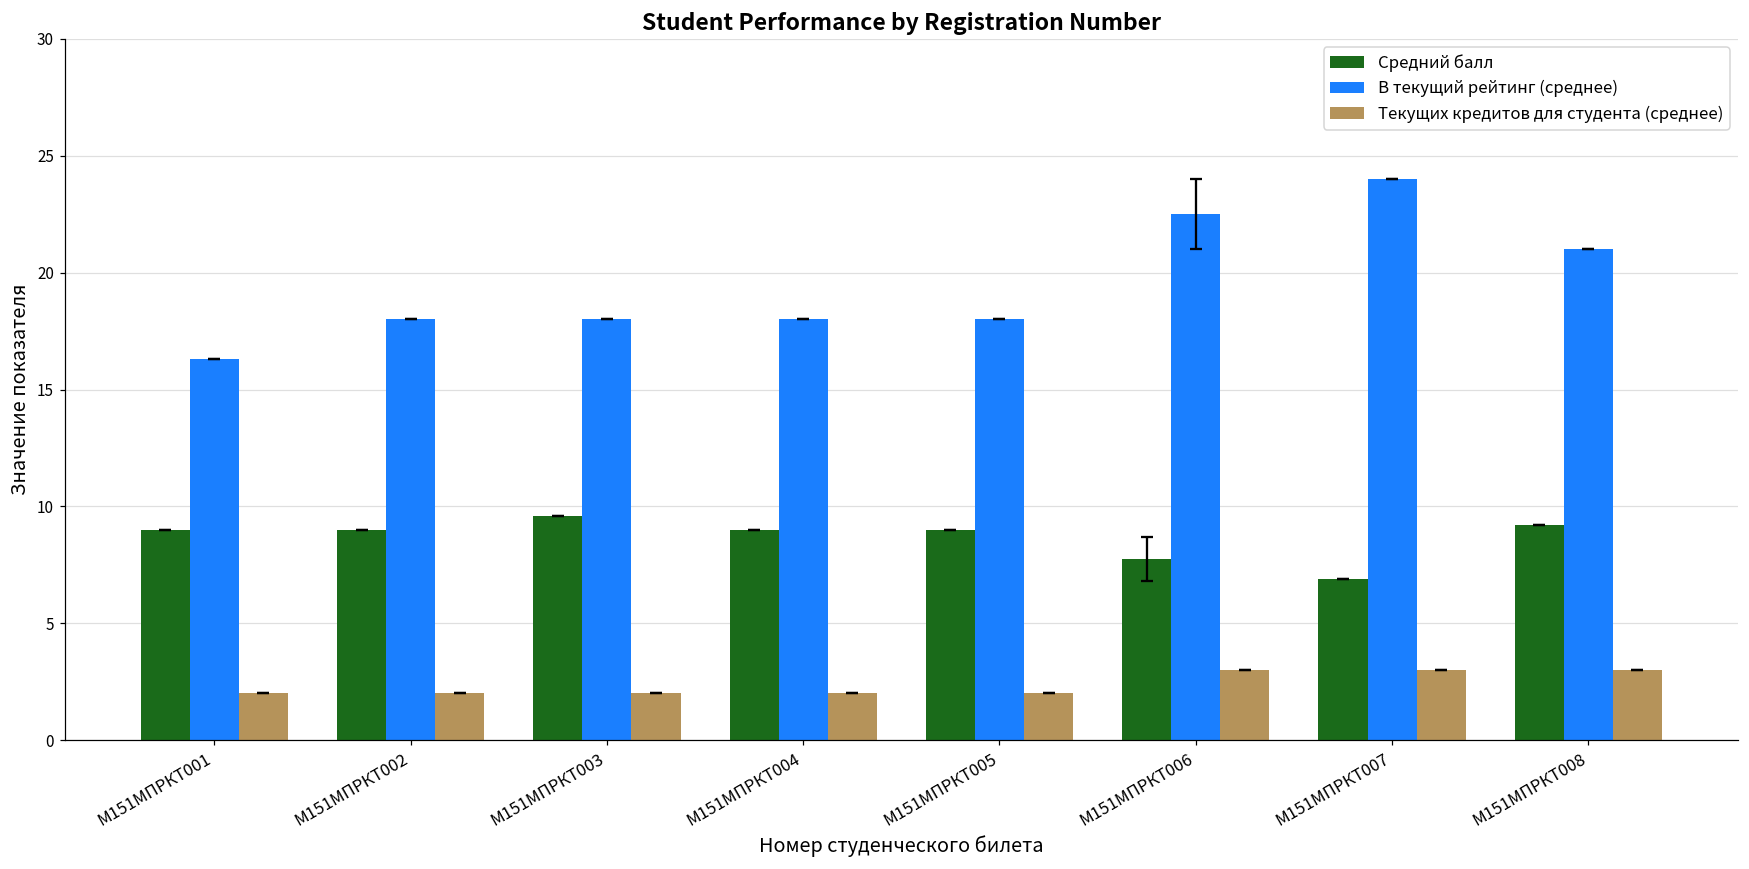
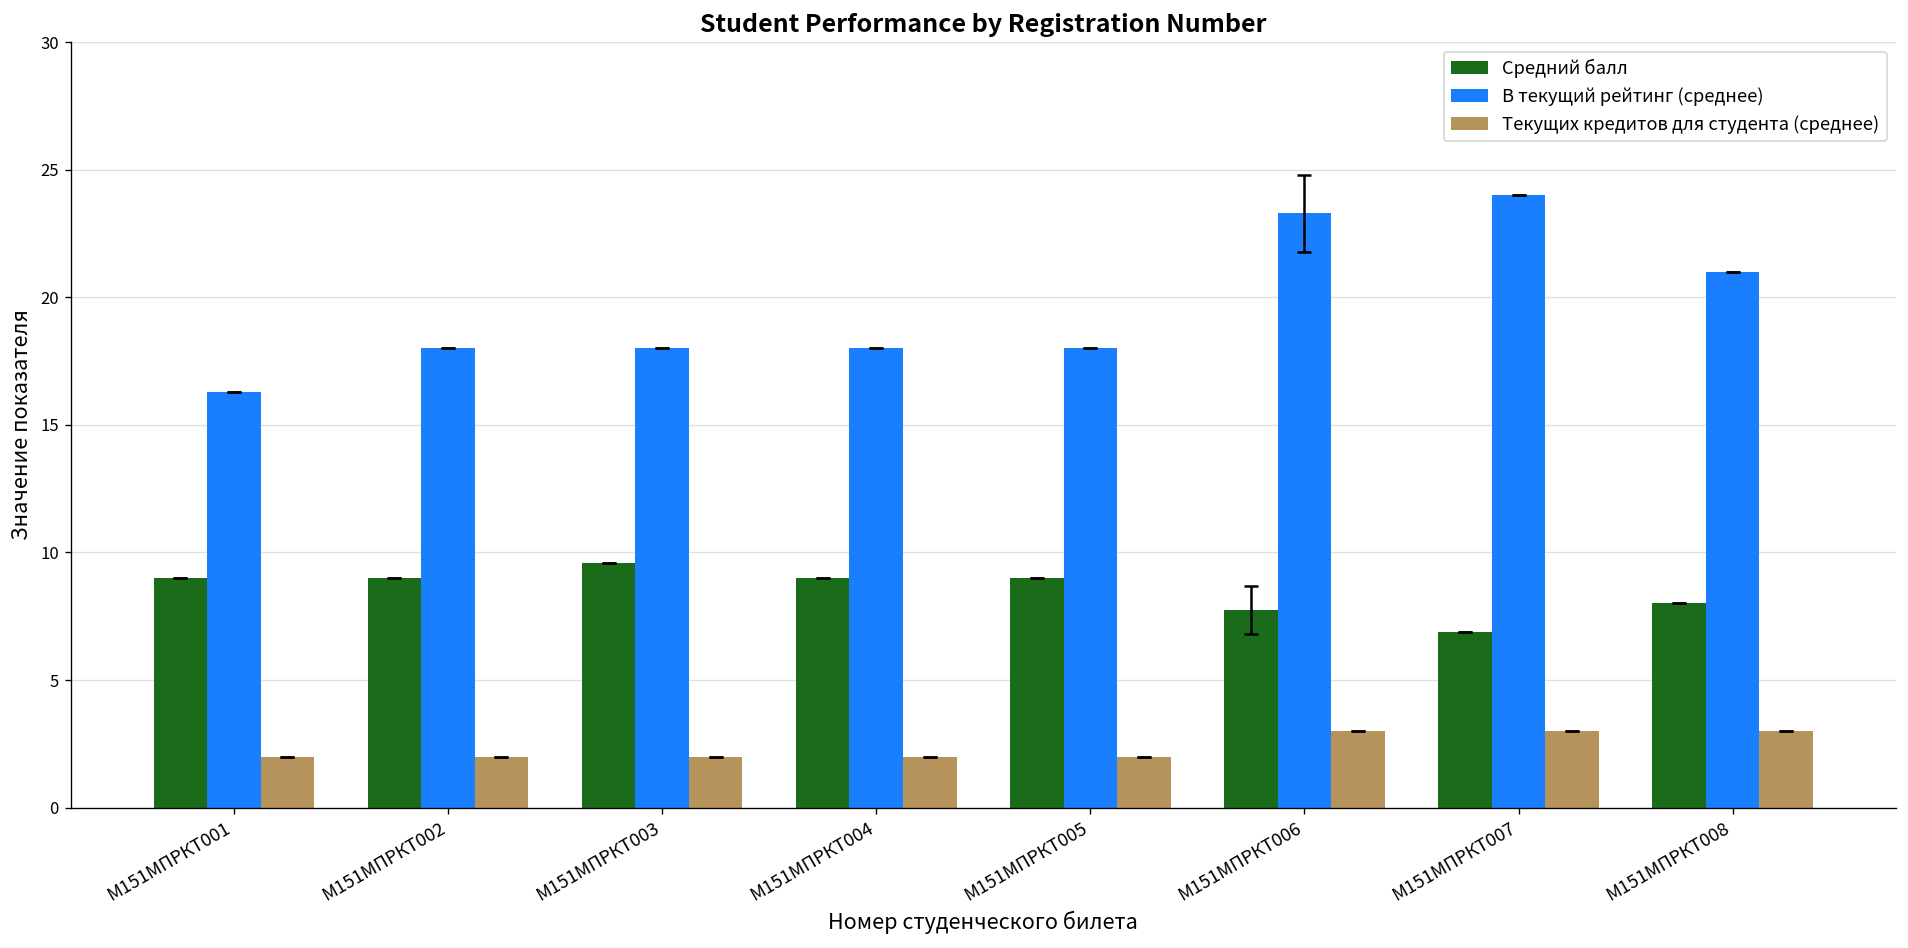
В текущий рейтинг (среднее), М151МПРКТ006: 22.5 -> 23.3
Средний балл, М151МПРКТ008: 9.2 -> 8.0
